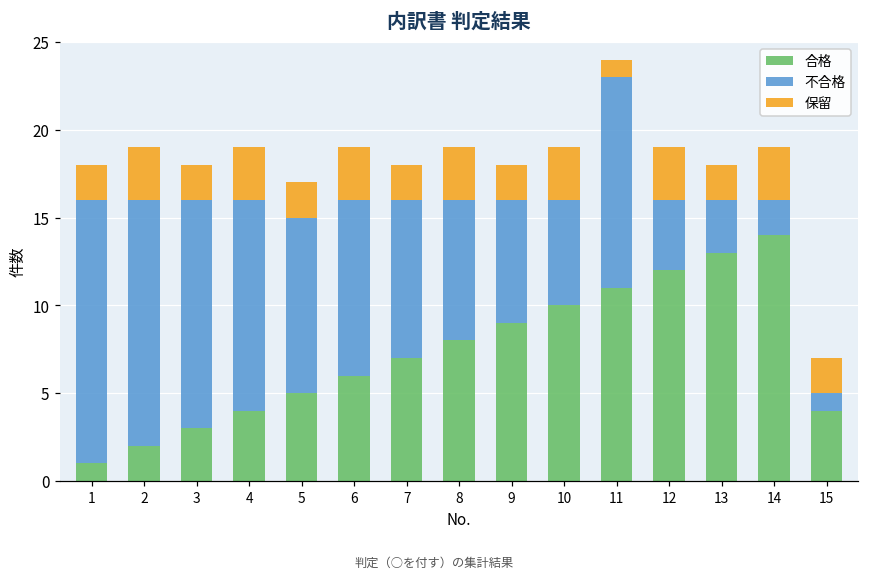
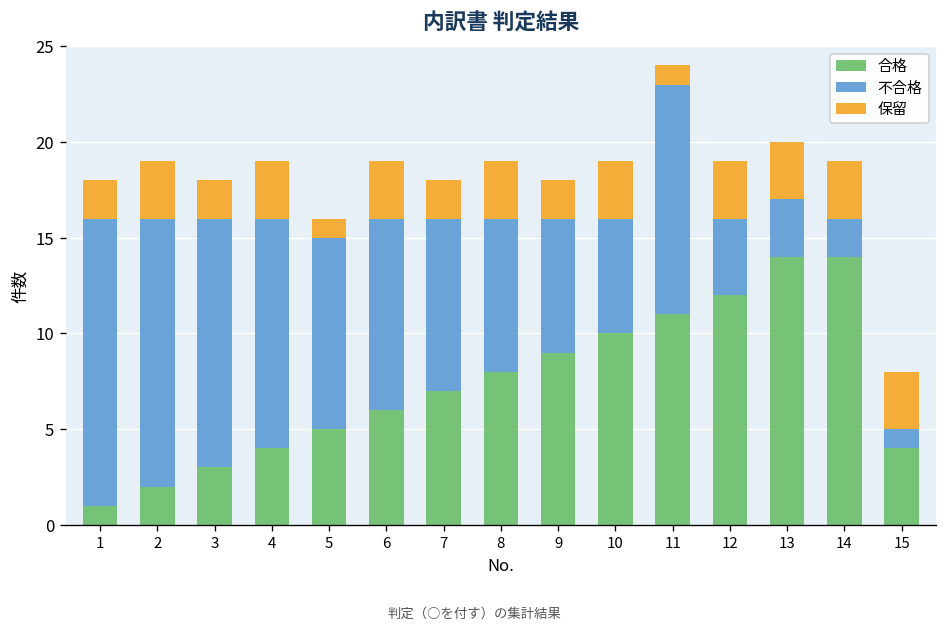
保留, 5: 2 -> 1
合格, 13: 13 -> 14
保留, 13: 2 -> 3
保留, 15: 2 -> 3
